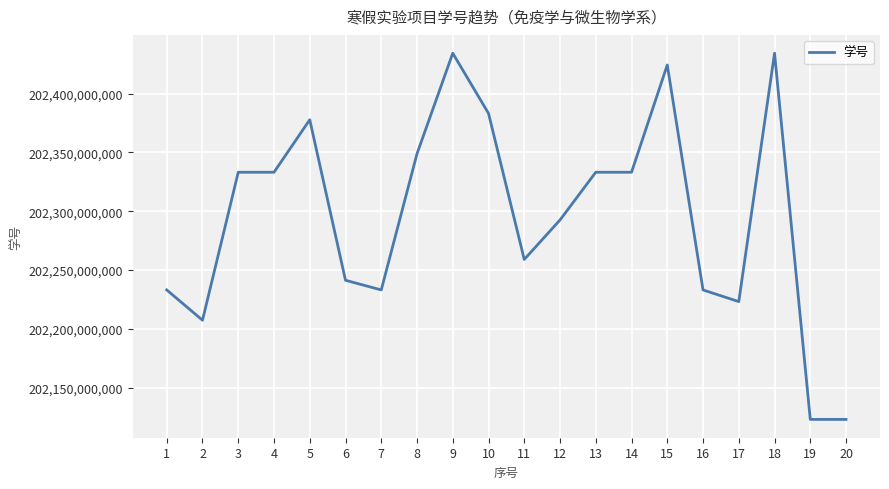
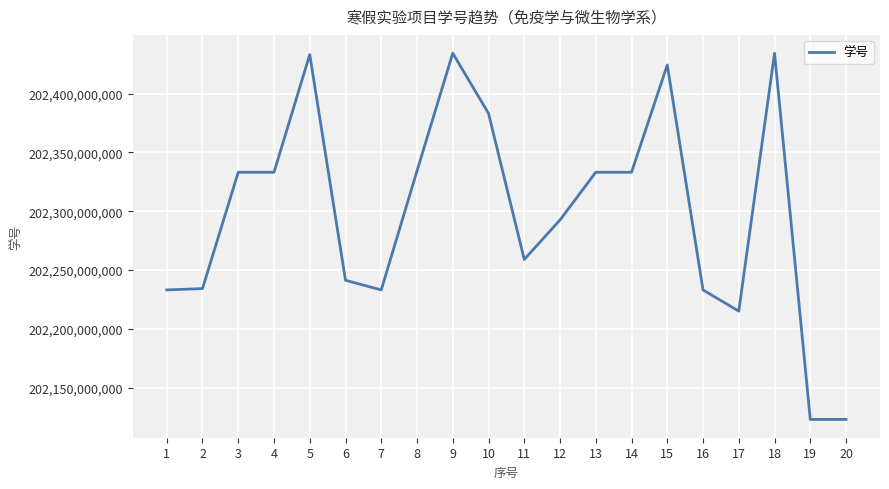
2: 202,207,000,000 -> 202,234,000,000
5: 202,378,000,000 -> 202,433,000,000
8: 202,349,000,000 -> 202,334,000,000
17: 202,223,000,000 -> 202,215,000,000
